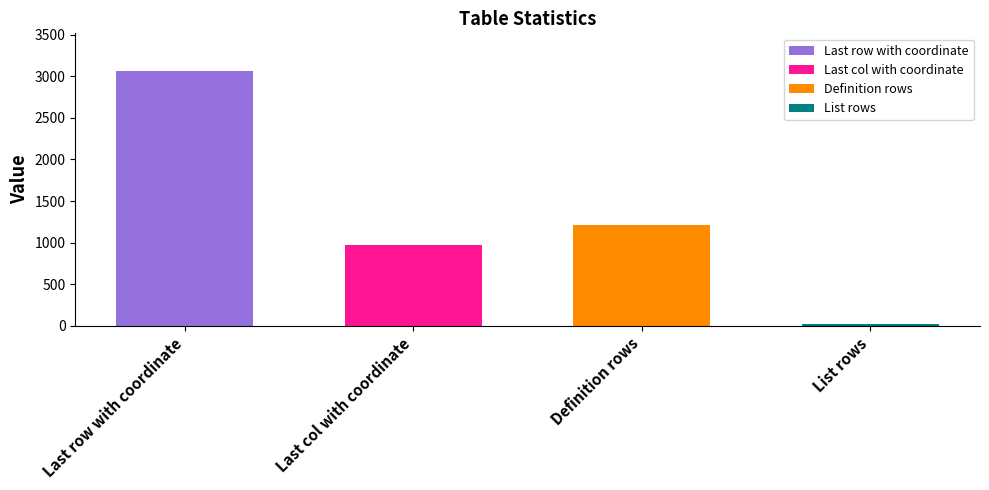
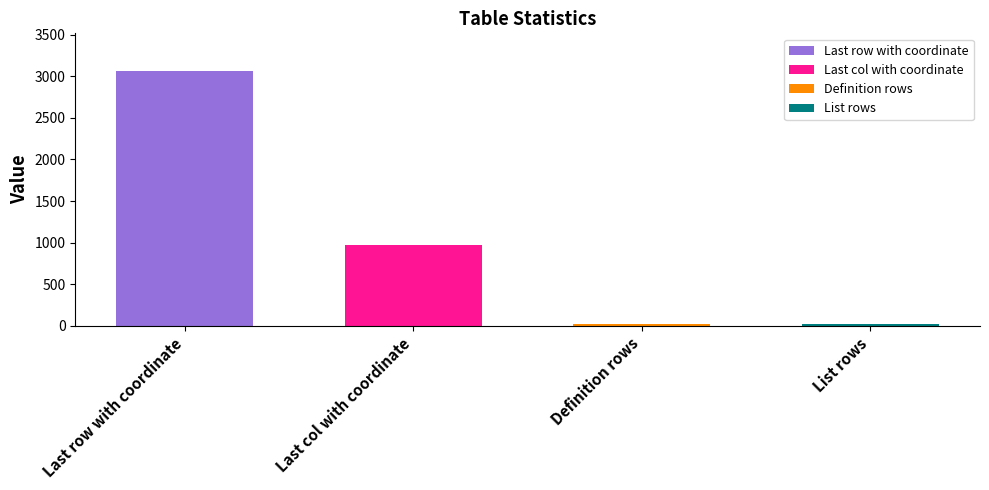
Definition rows: 1200 -> 0
